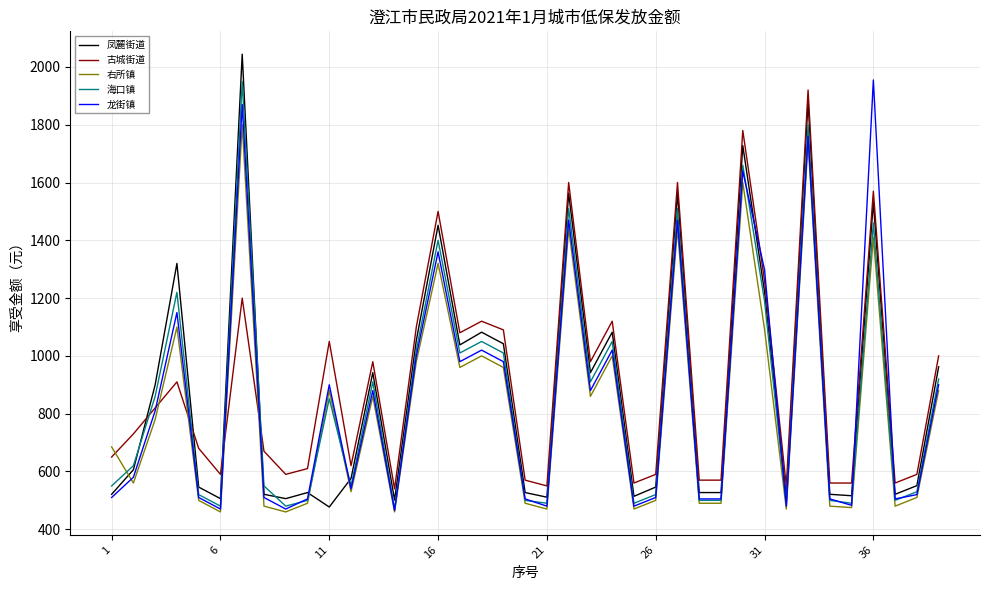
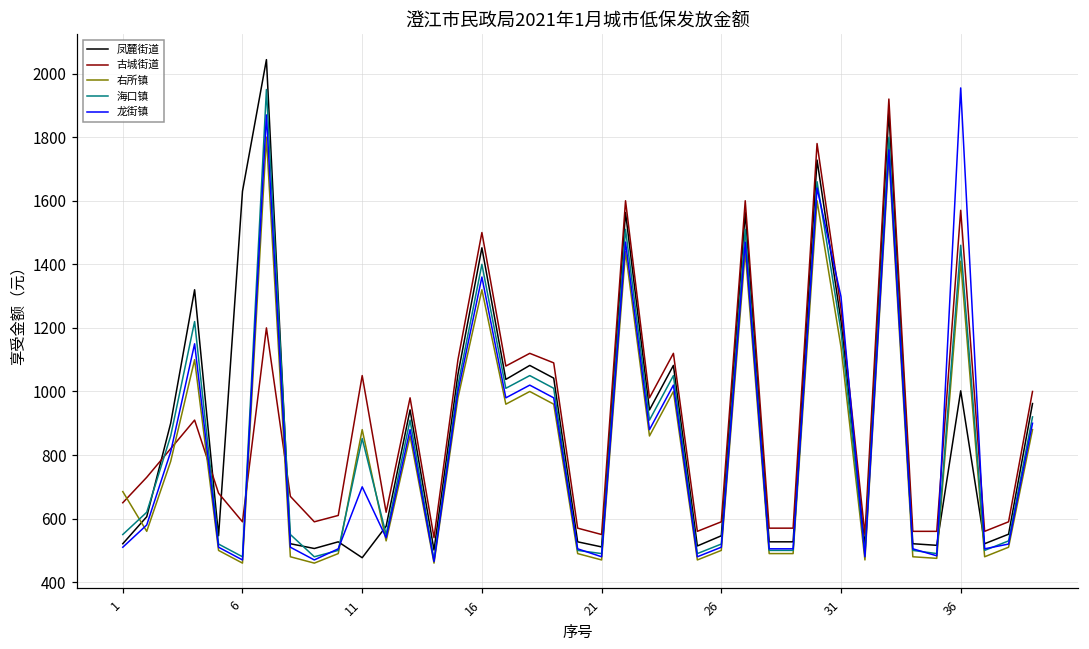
凤麓街道, 6: 510 -> 1630
龙街镇, 11: 900 -> 700
右所镇, 31: 1090 -> 1140
凤麓街道, 36: 1530 -> 1000
